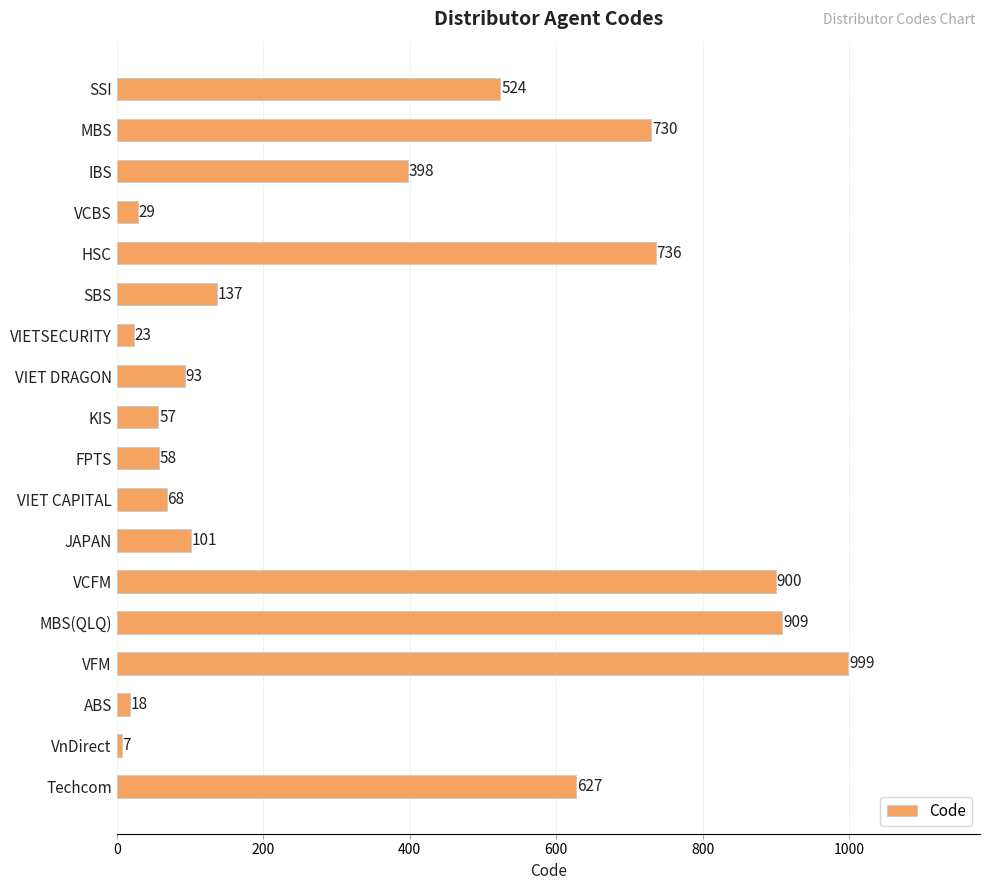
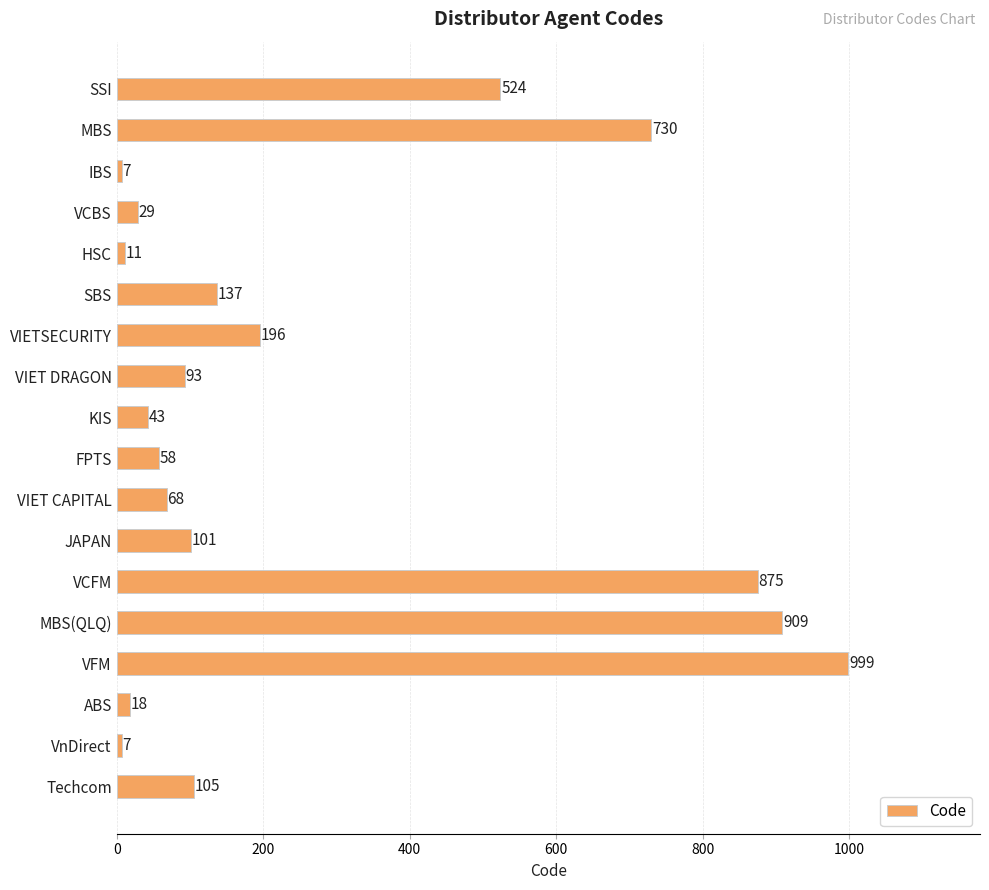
IBS: 398 -> 7
HSC: 736 -> 11
VIETSECURITY: 23 -> 196
KIS: 57 -> 43
VCFM: 900 -> 875
Techcom: 627 -> 105
